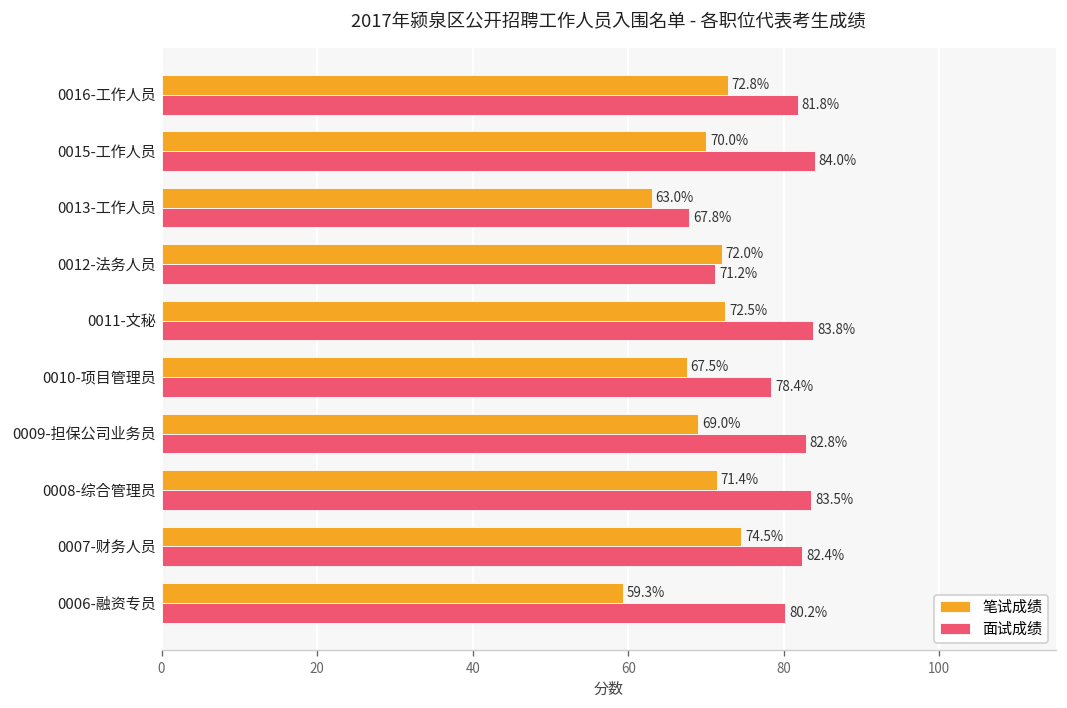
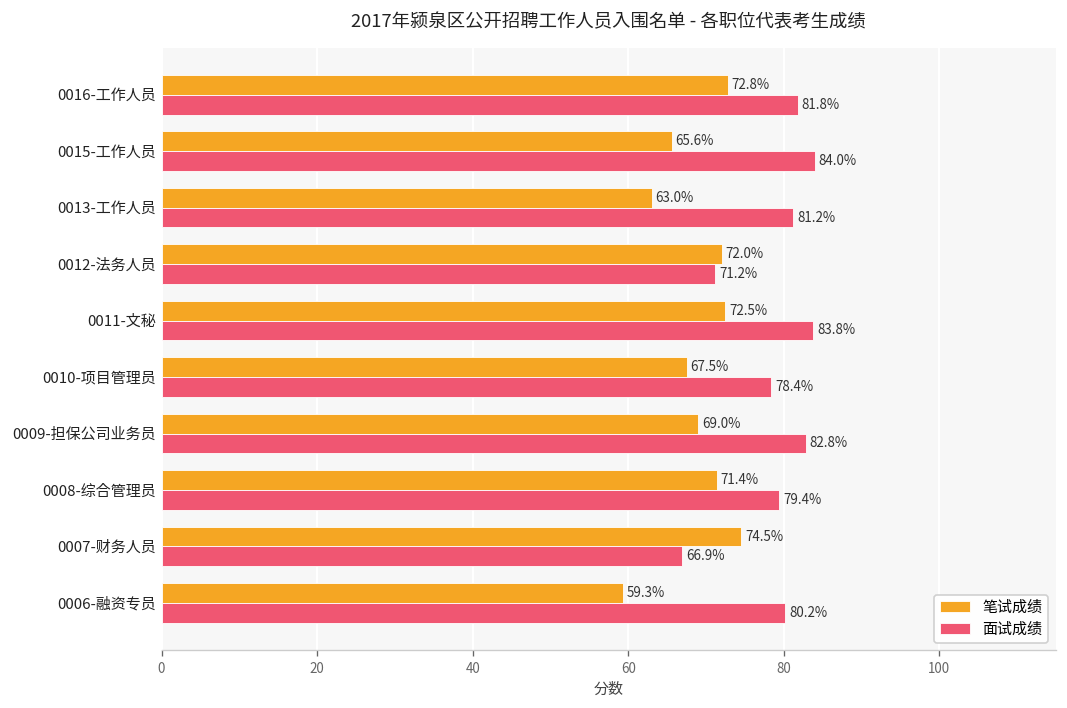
笔试成绩, 0015-工作人员: 70.0% -> 65.6%
面试成绩, 0013-工作人员: 67.8% -> 81.2%
面试成绩, 0008-综合管理员: 83.5% -> 79.4%
面试成绩, 0007-财务人员: 82.4% -> 66.9%
